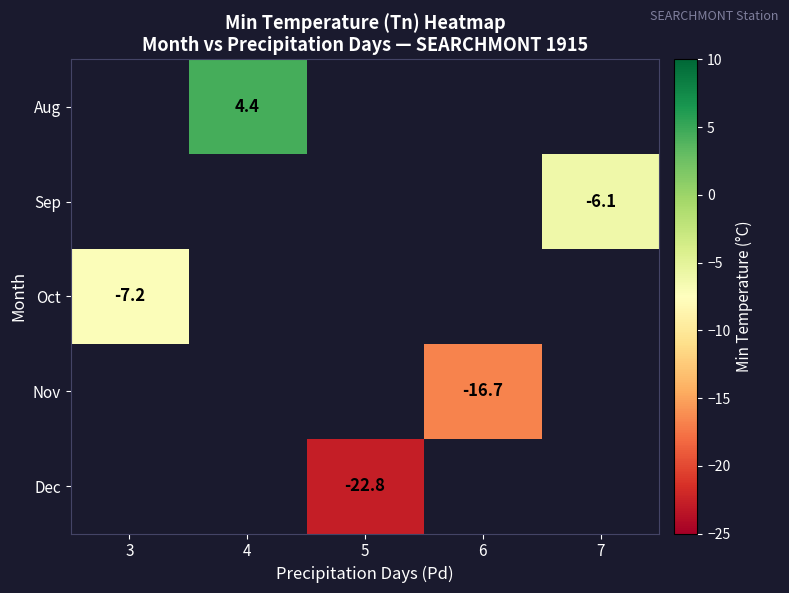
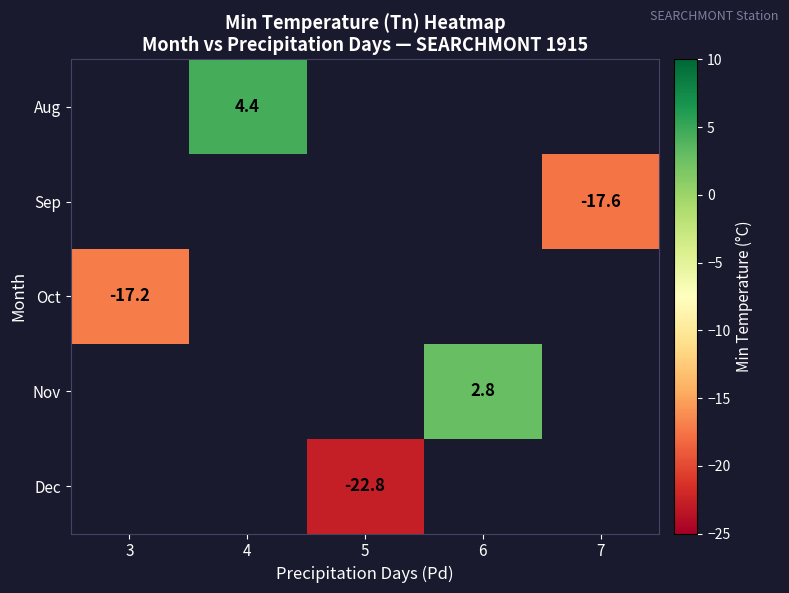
Sep, 7: -6.1 -> -17.6
Oct, 3: -7.2 -> -17.2
Nov, 6: -16.7 -> 2.8
